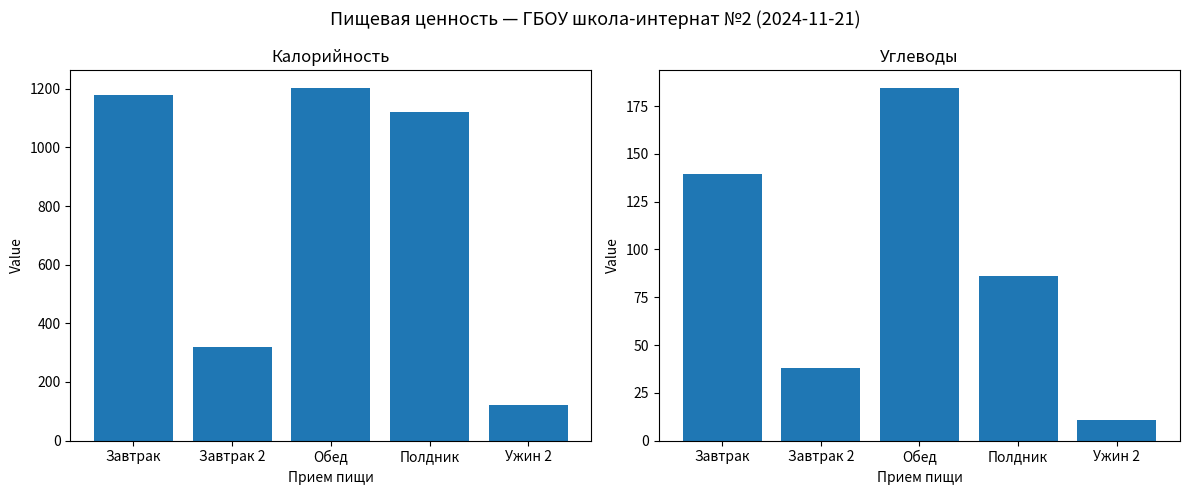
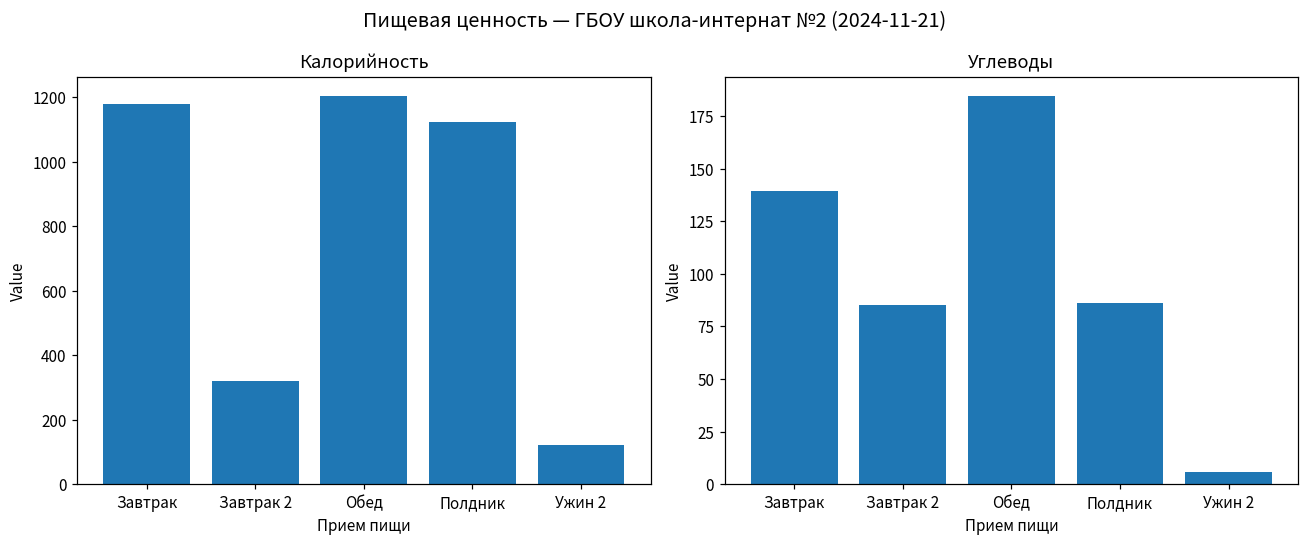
Углеводы, Завтрак 2: 38 -> 85
Углеводы, Ужин 2: 11 -> 6
